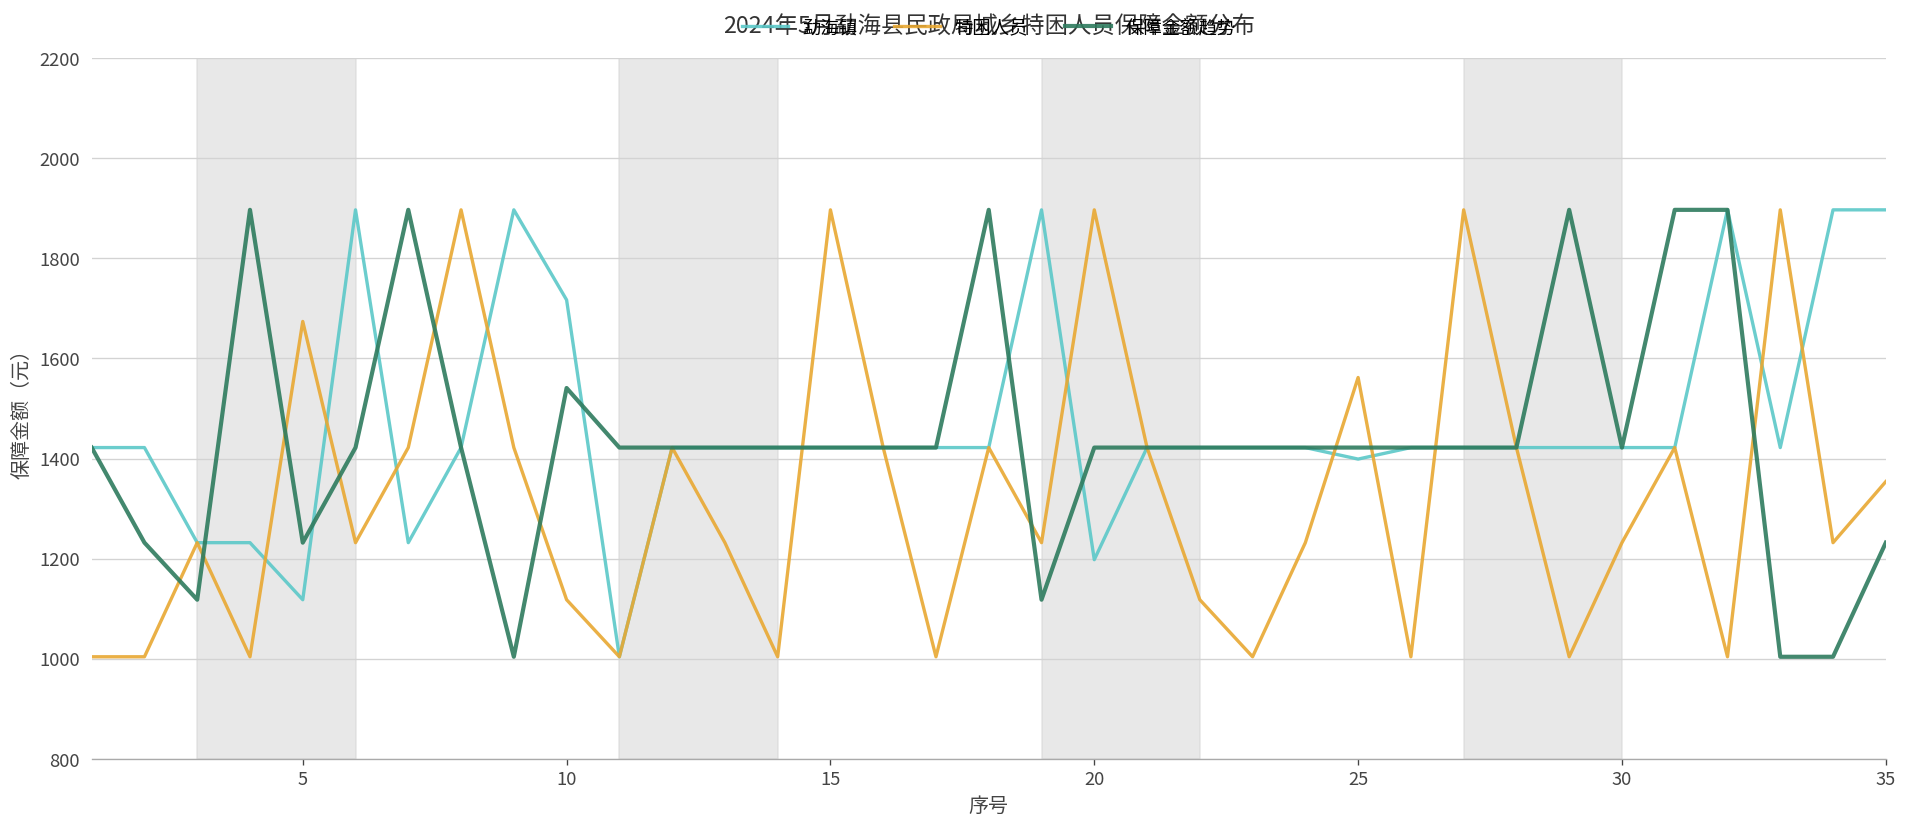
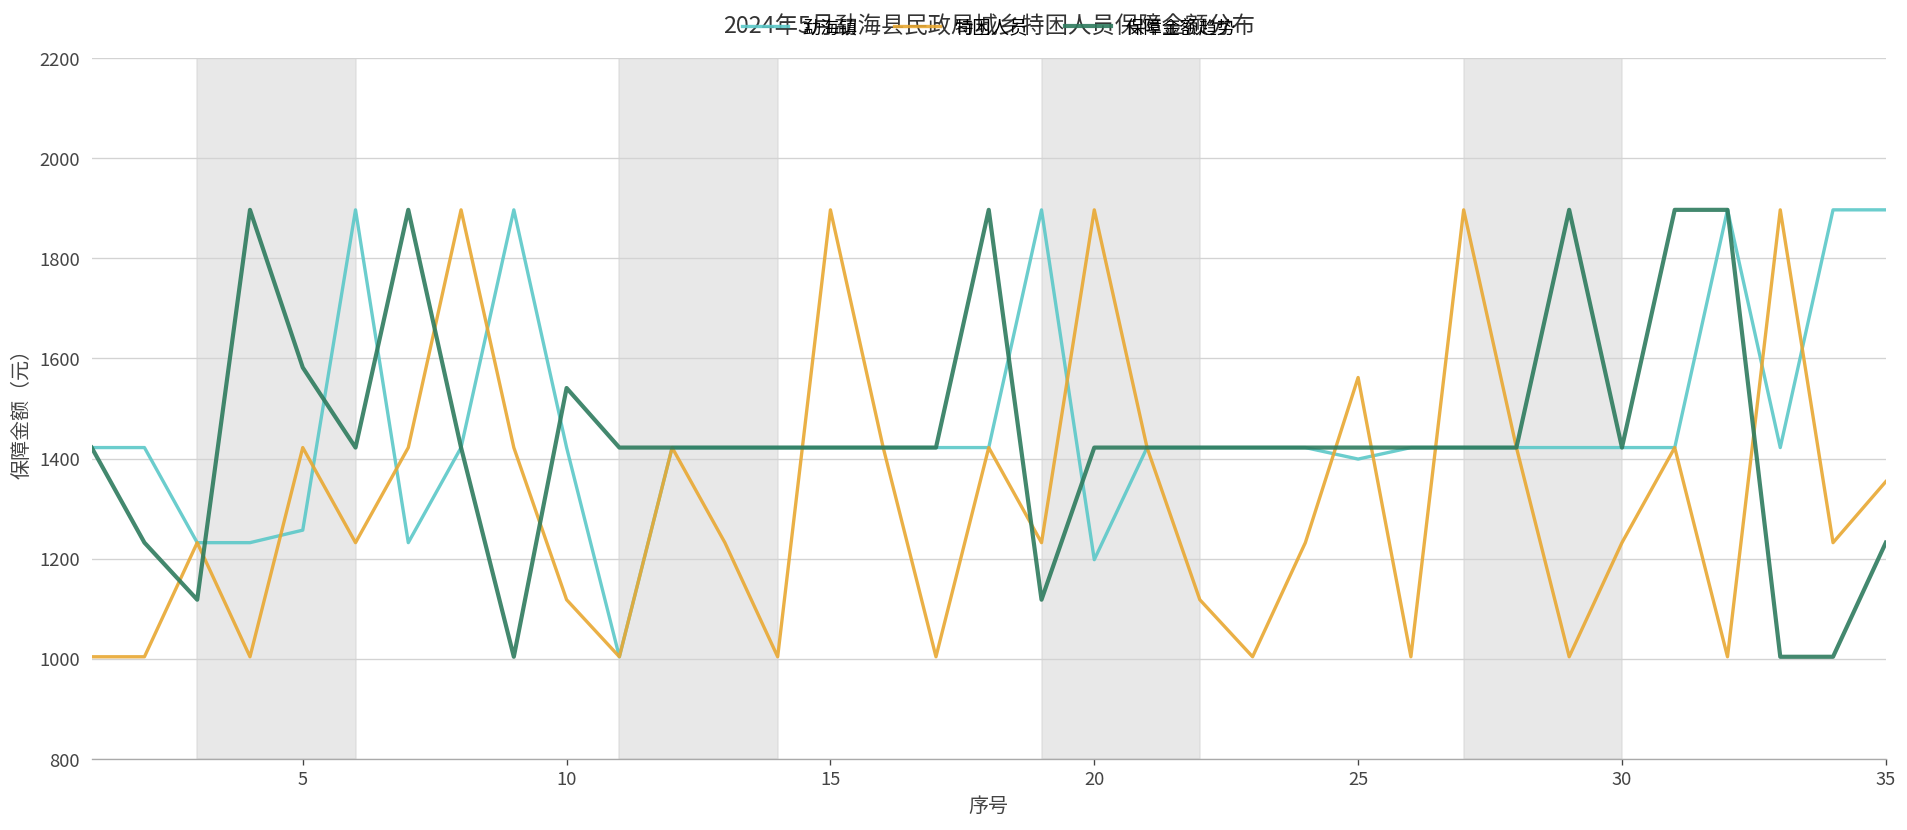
勐海镇, 5: 1120 -> 1260
特困人员, 5: 1670 -> 1420
保障金额趋势, 5: 1230 -> 1580
勐海镇, 10: 1720 -> 1420
